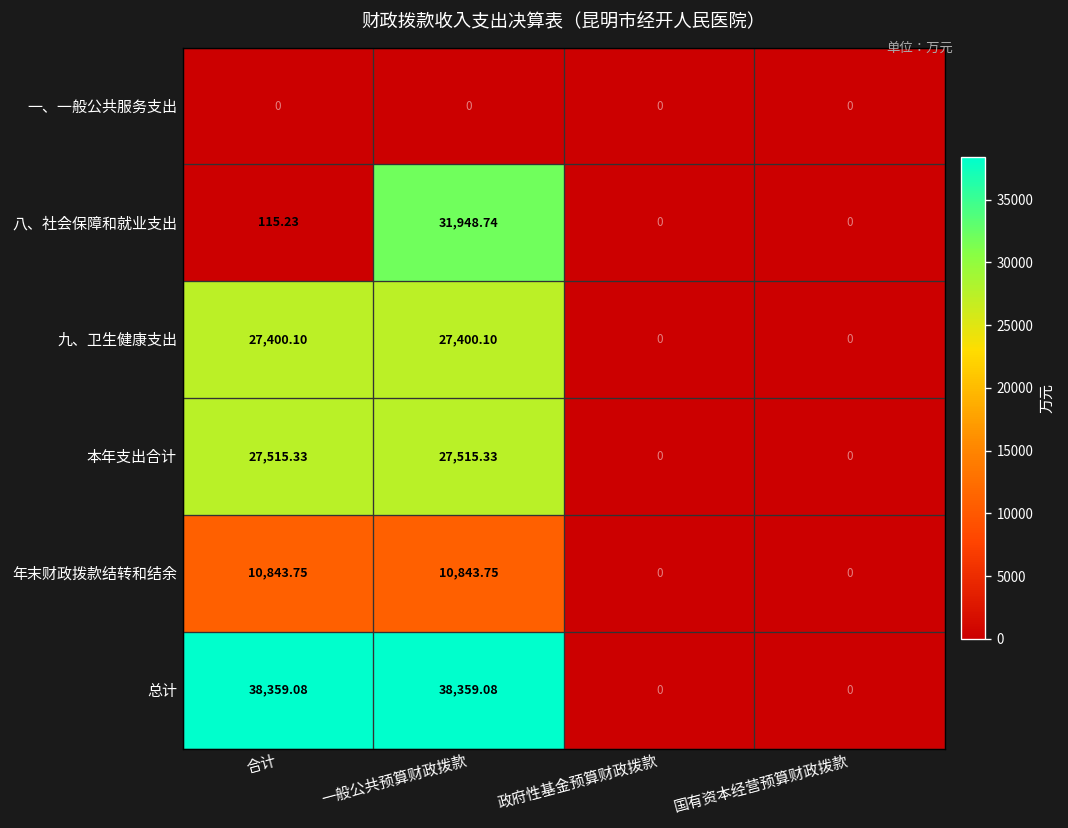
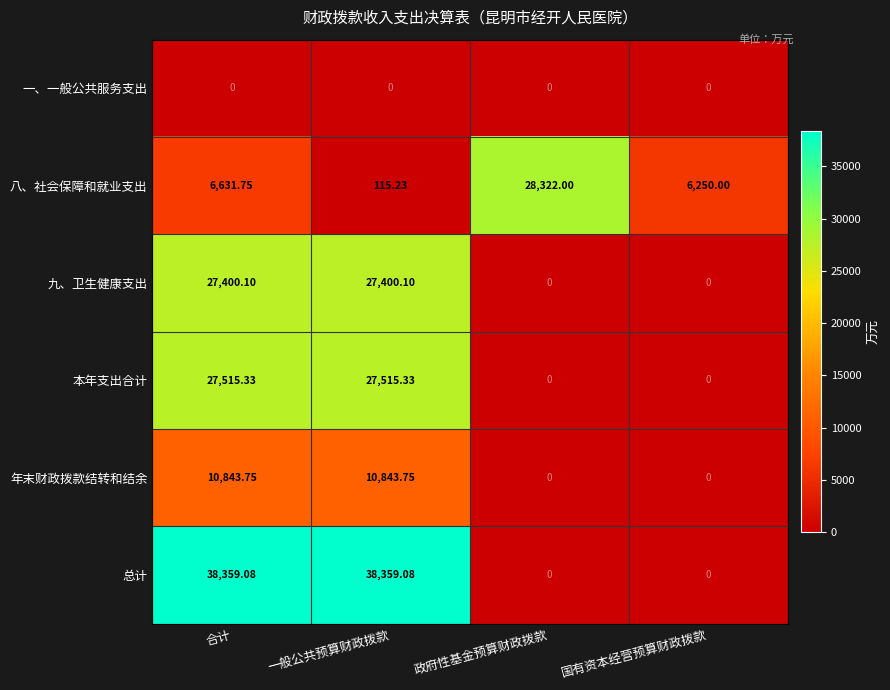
八、社会保障和就业支出, 合计: 115.23 -> 6,631.75
八、社会保障和就业支出, 一般公共预算财政拨款: 31,948.74 -> 115.23
八、社会保障和就业支出, 政府性基金预算财政拨款: 0 -> 28,322.00
八、社会保障和就业支出, 国有资本经营预算财政拨款: 0 -> 6,250.00
